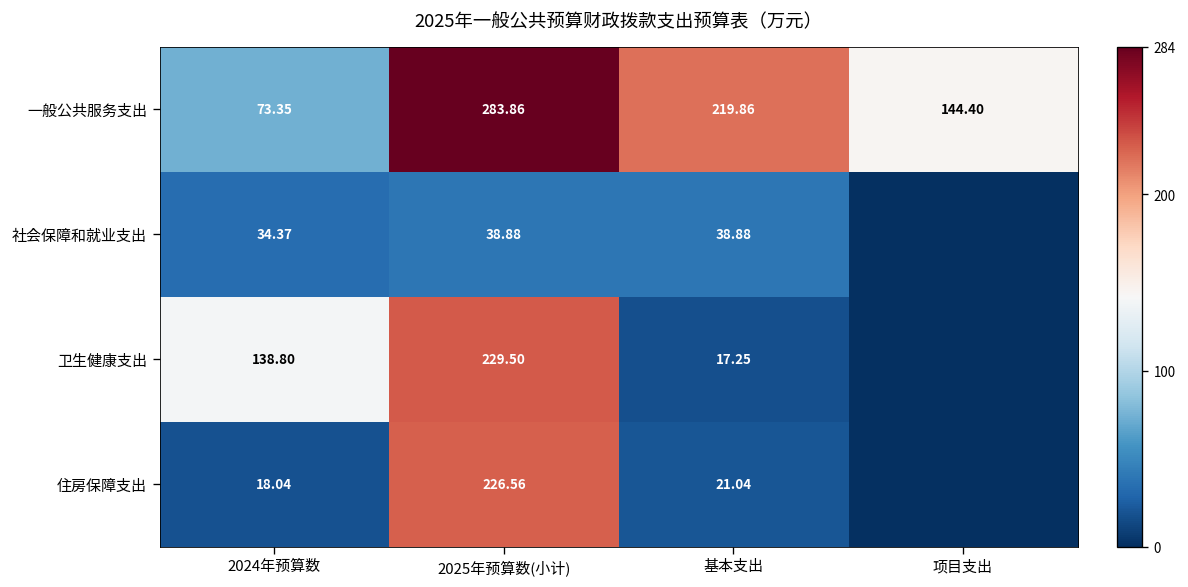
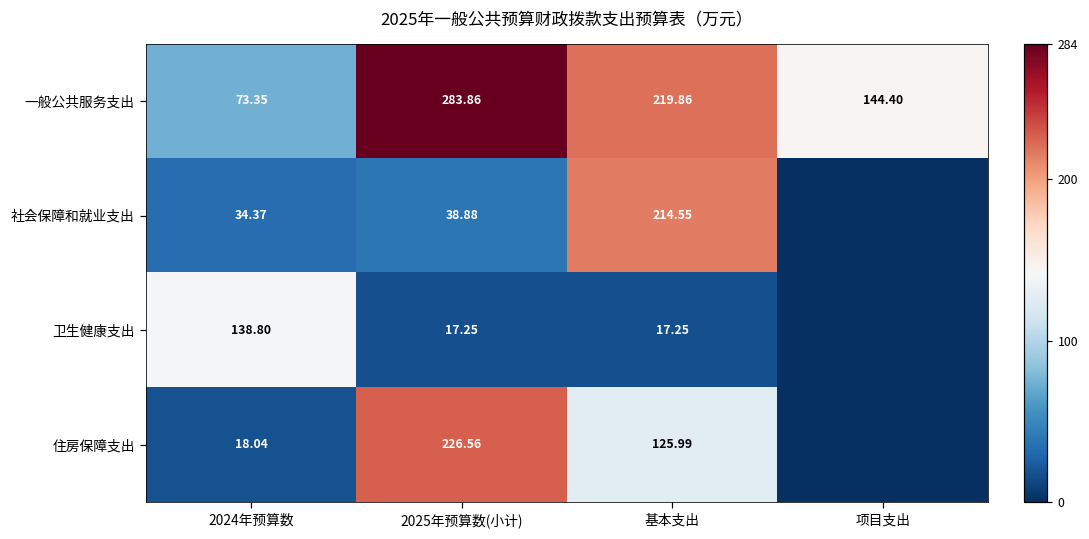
社会保障和就业支出, 基本支出: 38.88 -> 214.55
卫生健康支出, 2025年预算数(小计): 229.50 -> 17.25
住房保障支出, 基本支出: 21.04 -> 125.99
